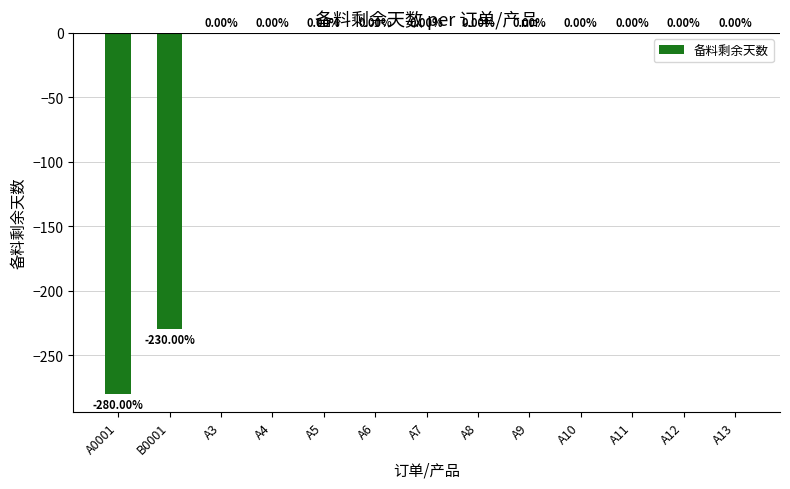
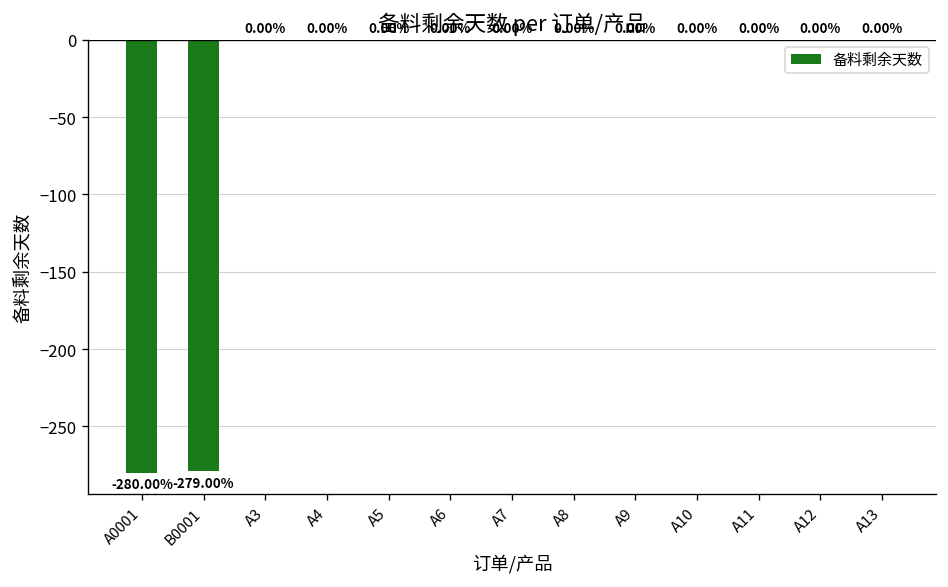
B0001: -230.00% -> -279.00%
